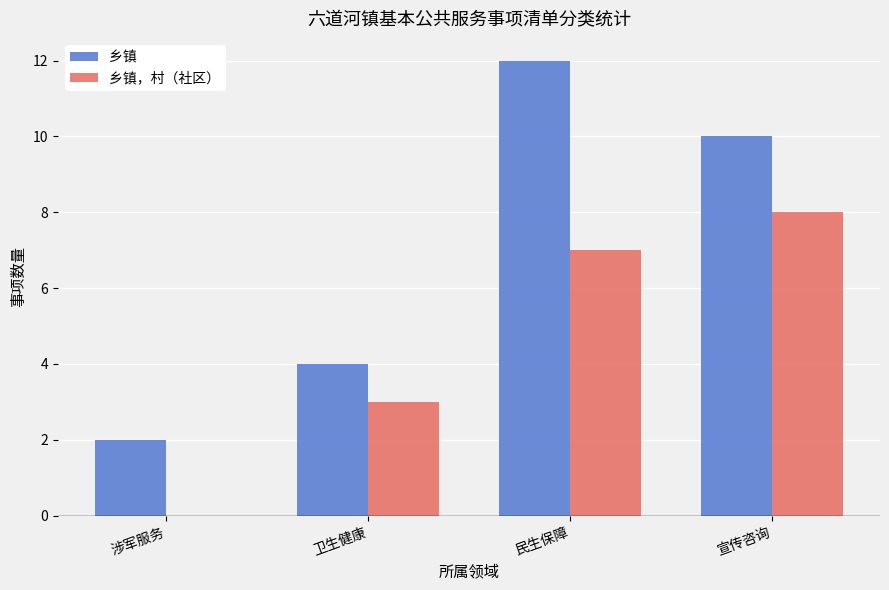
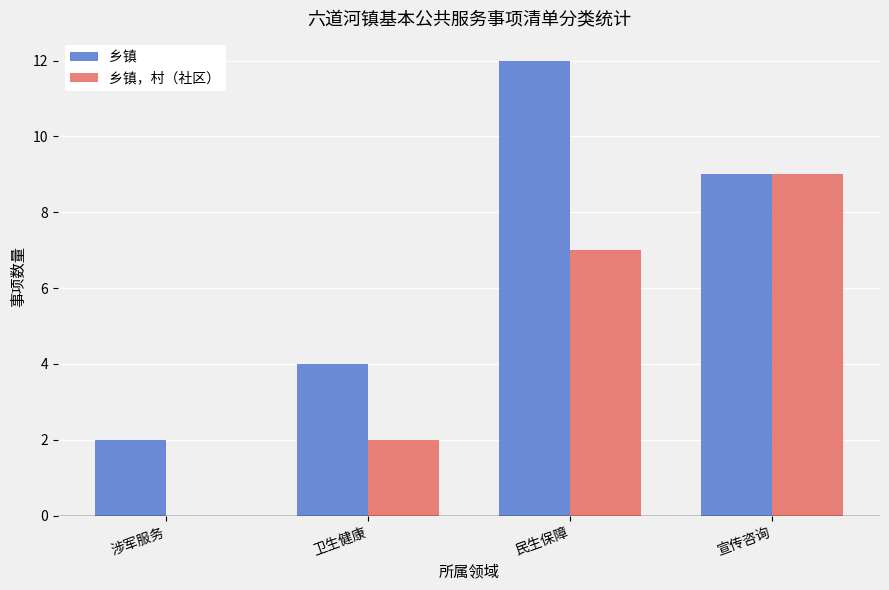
乡镇，村（社区）, 卫生健康: 3 -> 2
乡镇, 宣传咨询: 10 -> 9
乡镇，村（社区）, 宣传咨询: 8 -> 9
